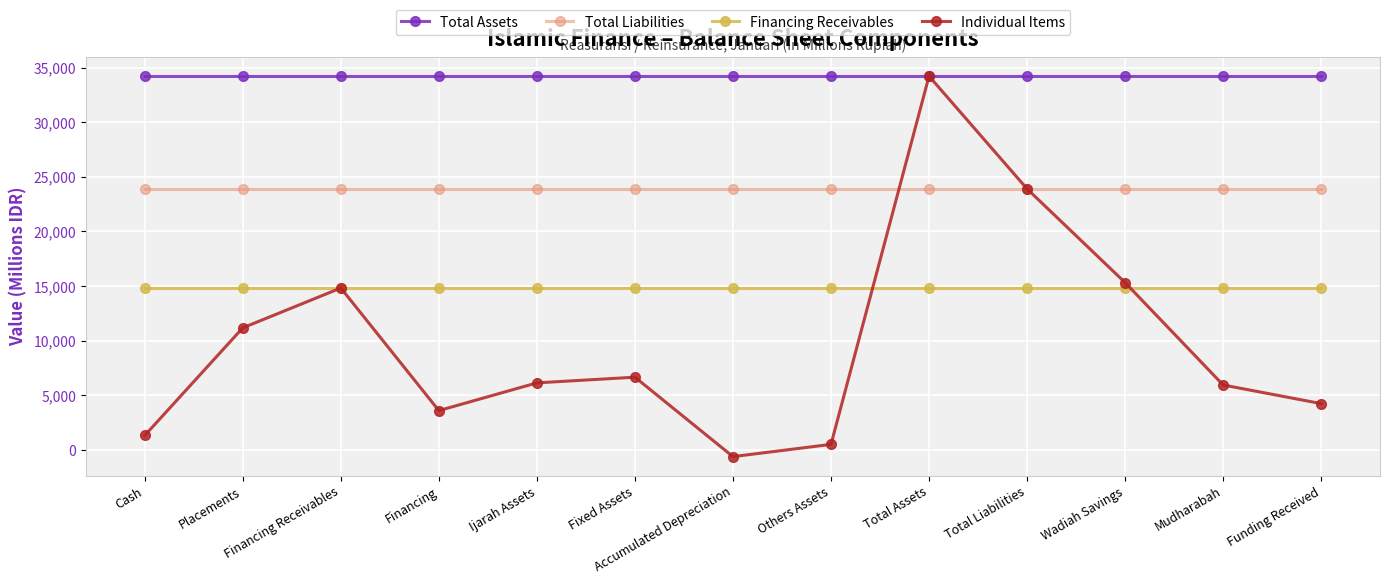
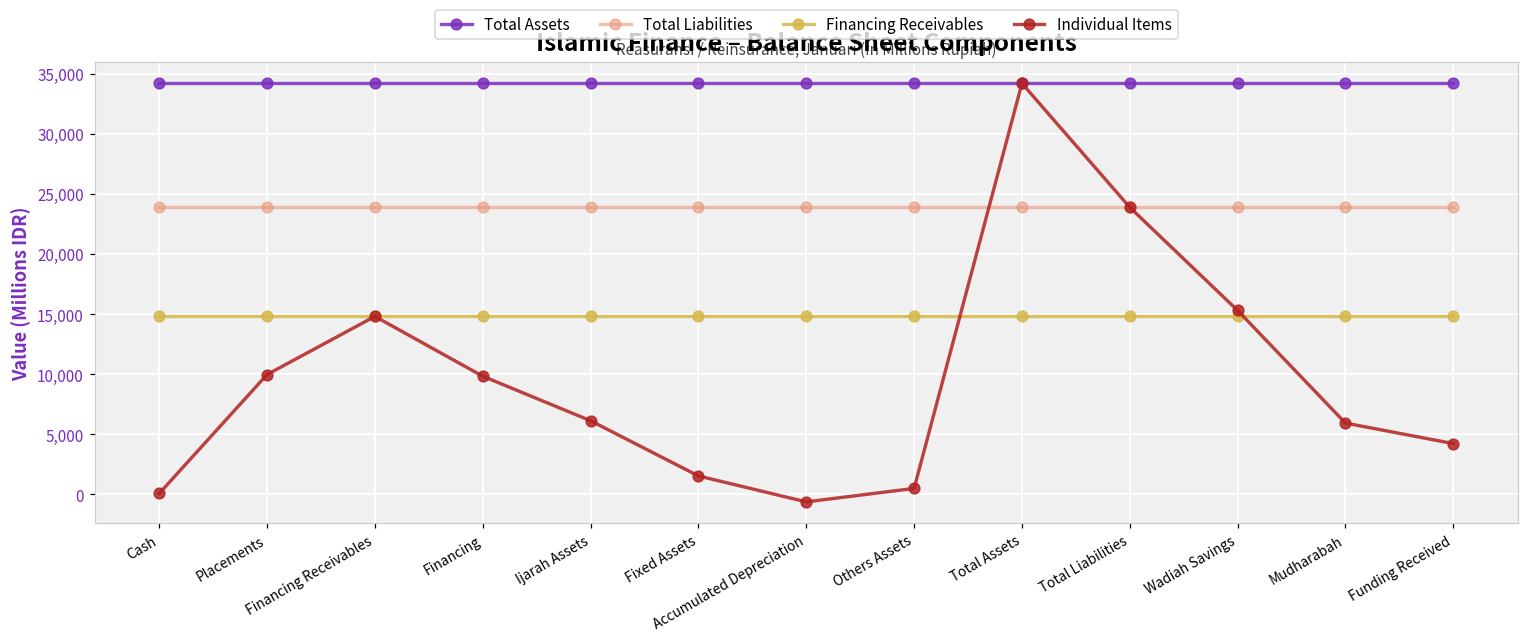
Individual Items, Cash: 1,300 -> 100
Individual Items, Placements: 11,200 -> 10,000
Individual Items, Financing: 3,600 -> 9,800
Individual Items, Fixed Assets: 6,700 -> 1,500
